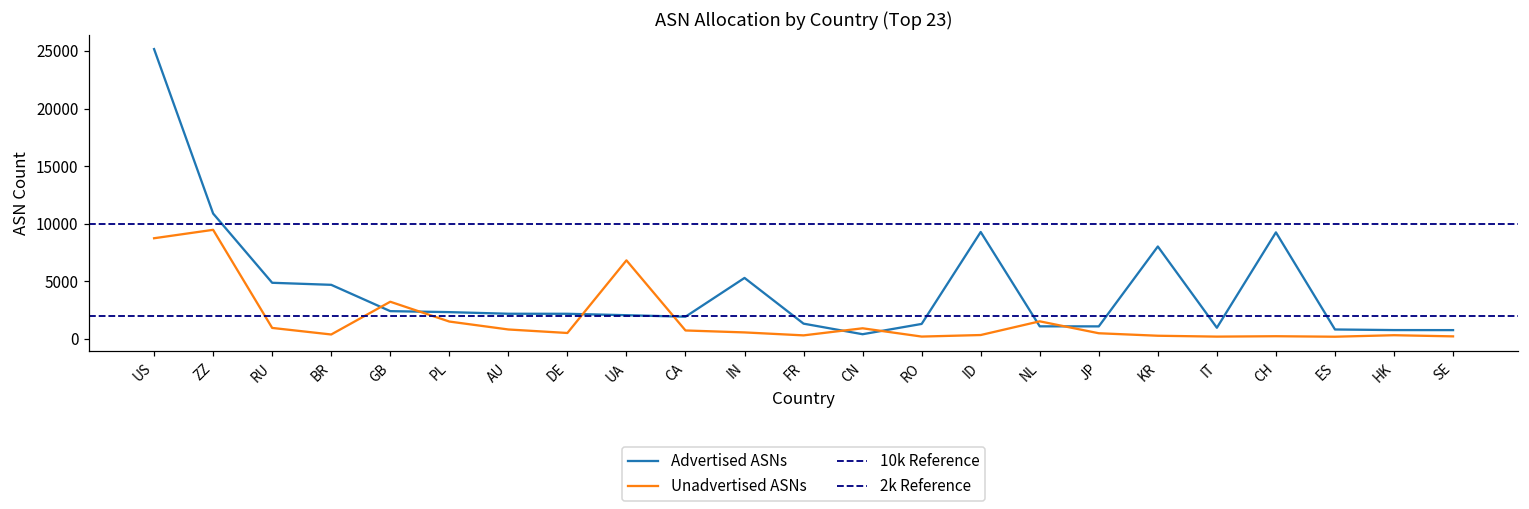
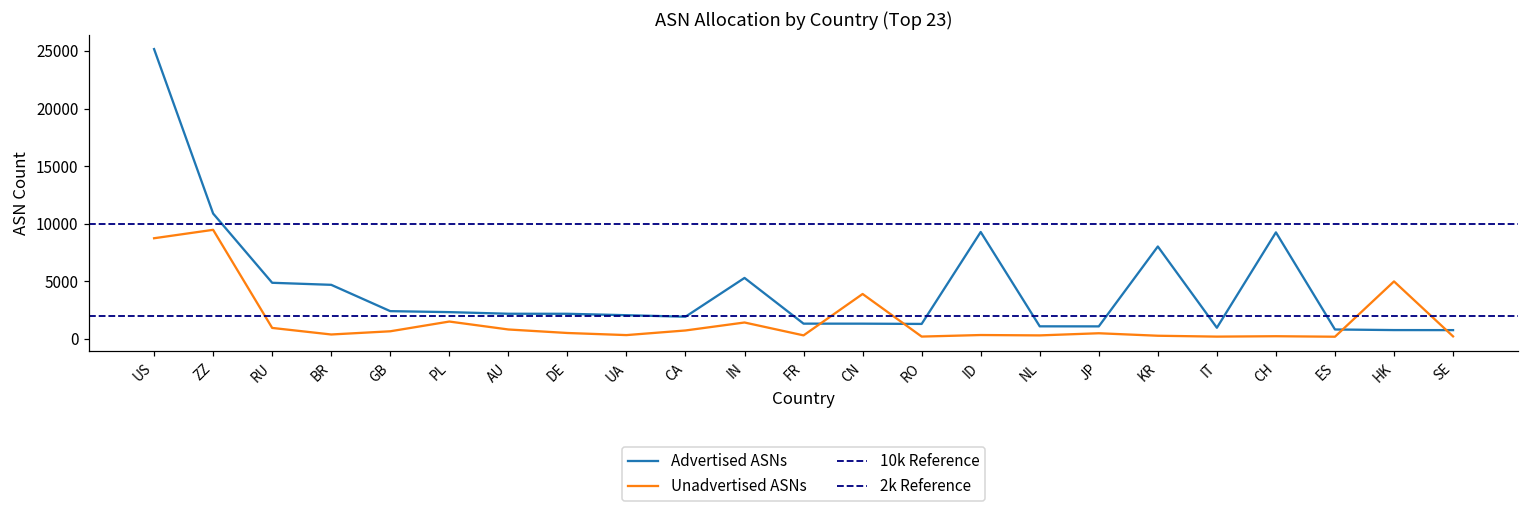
Unadvertised ASNs, GB: 3200 -> 700
Unadvertised ASNs, UA: 6800 -> 300
Unadvertised ASNs, IN: 600 -> 1400
Advertised ASNs, CN: 400 -> 1300
Unadvertised ASNs, CN: 900 -> 3900
Unadvertised ASNs, NL: 1500 -> 300
Unadvertised ASNs, HK: 300 -> 5000
